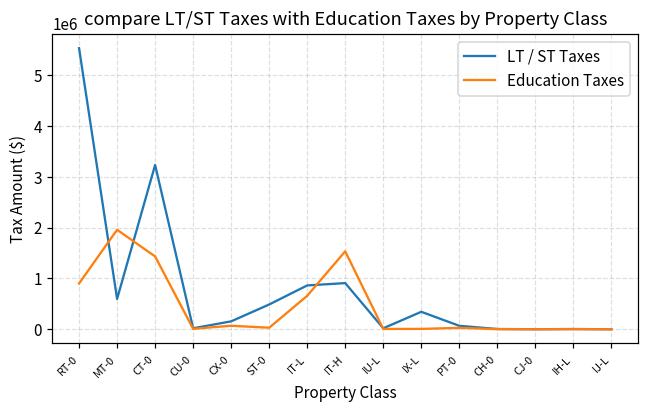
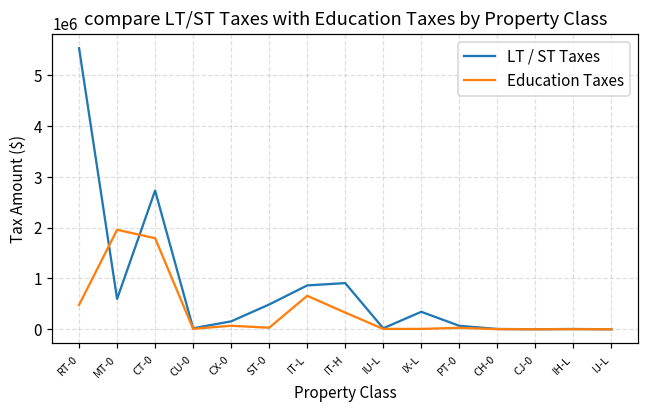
Education Taxes, RT-0: 900000 -> 500000
LT / ST Taxes, CT-0: 3200000 -> 2700000
Education Taxes, CT-0: 1400000 -> 1800000
Education Taxes, IT-H: 1500000 -> 300000
